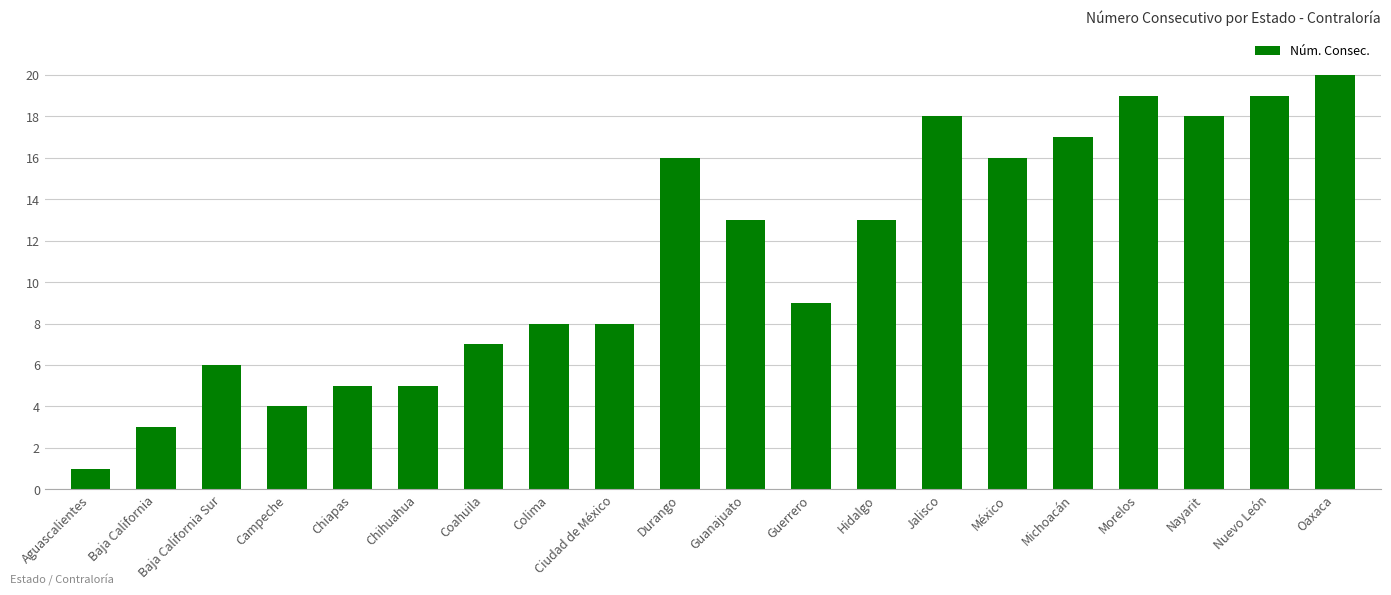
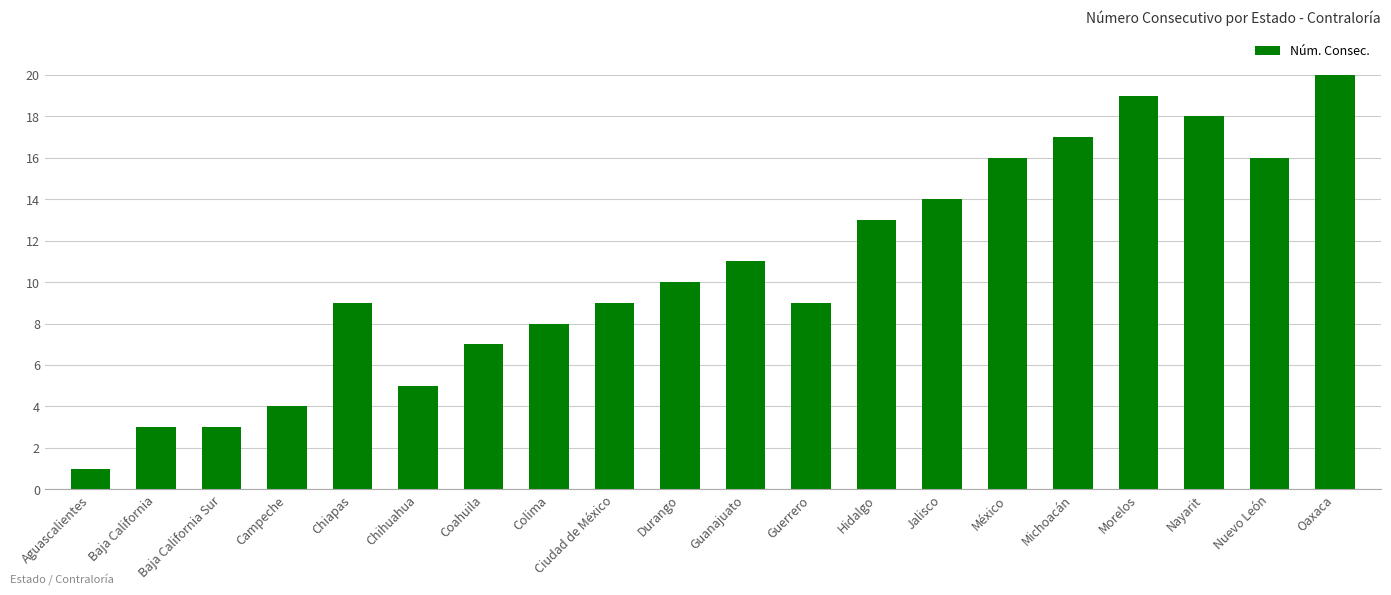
Baja California Sur: 6 -> 3
Chiapas: 5 -> 9
Ciudad de México: 8 -> 9
Durango: 16 -> 10
Guanajuato: 13 -> 11
Jalisco: 18 -> 14
Nuevo León: 19 -> 16
